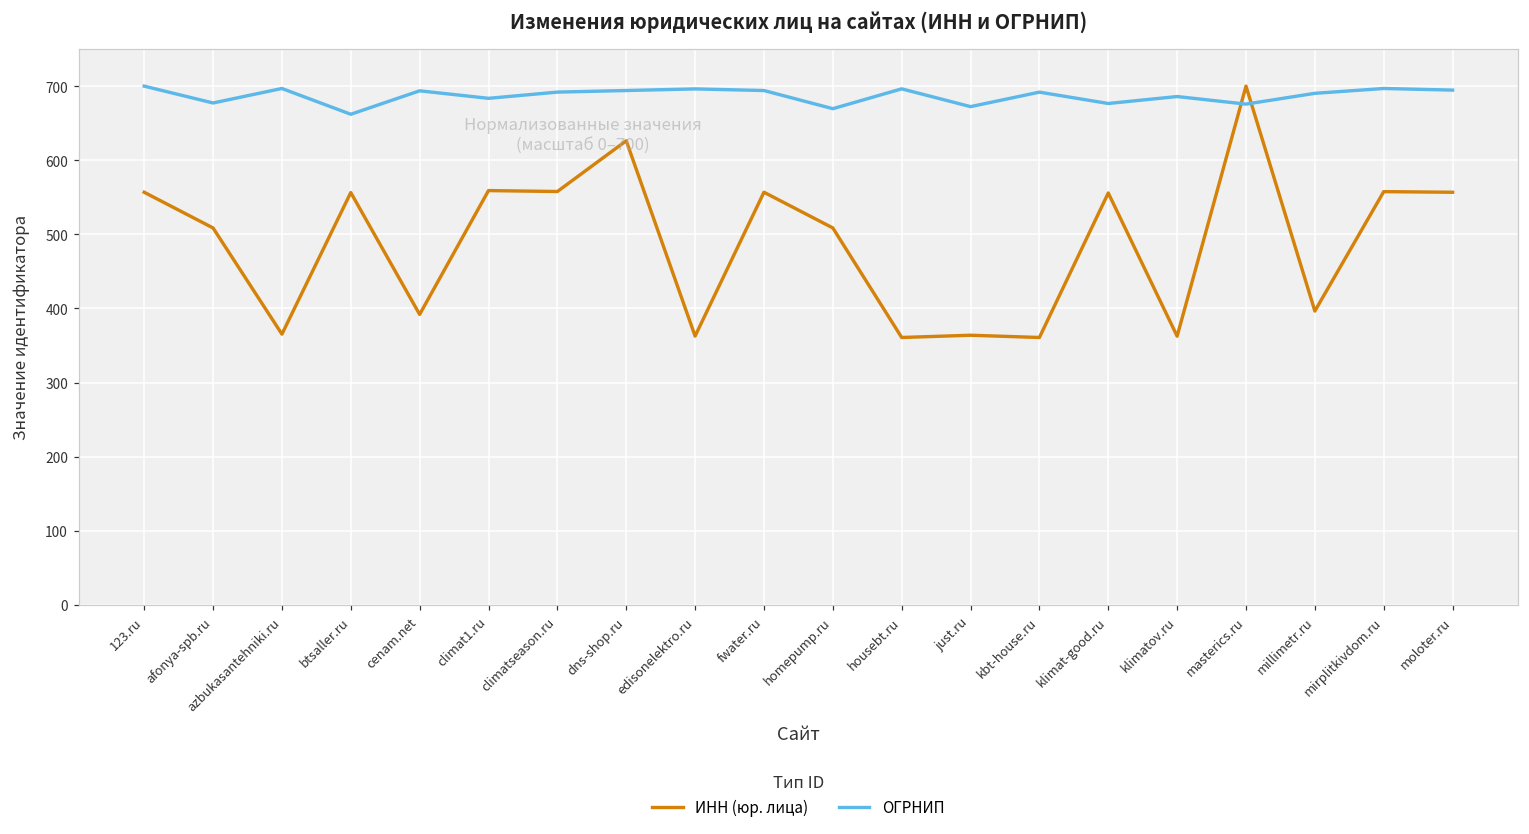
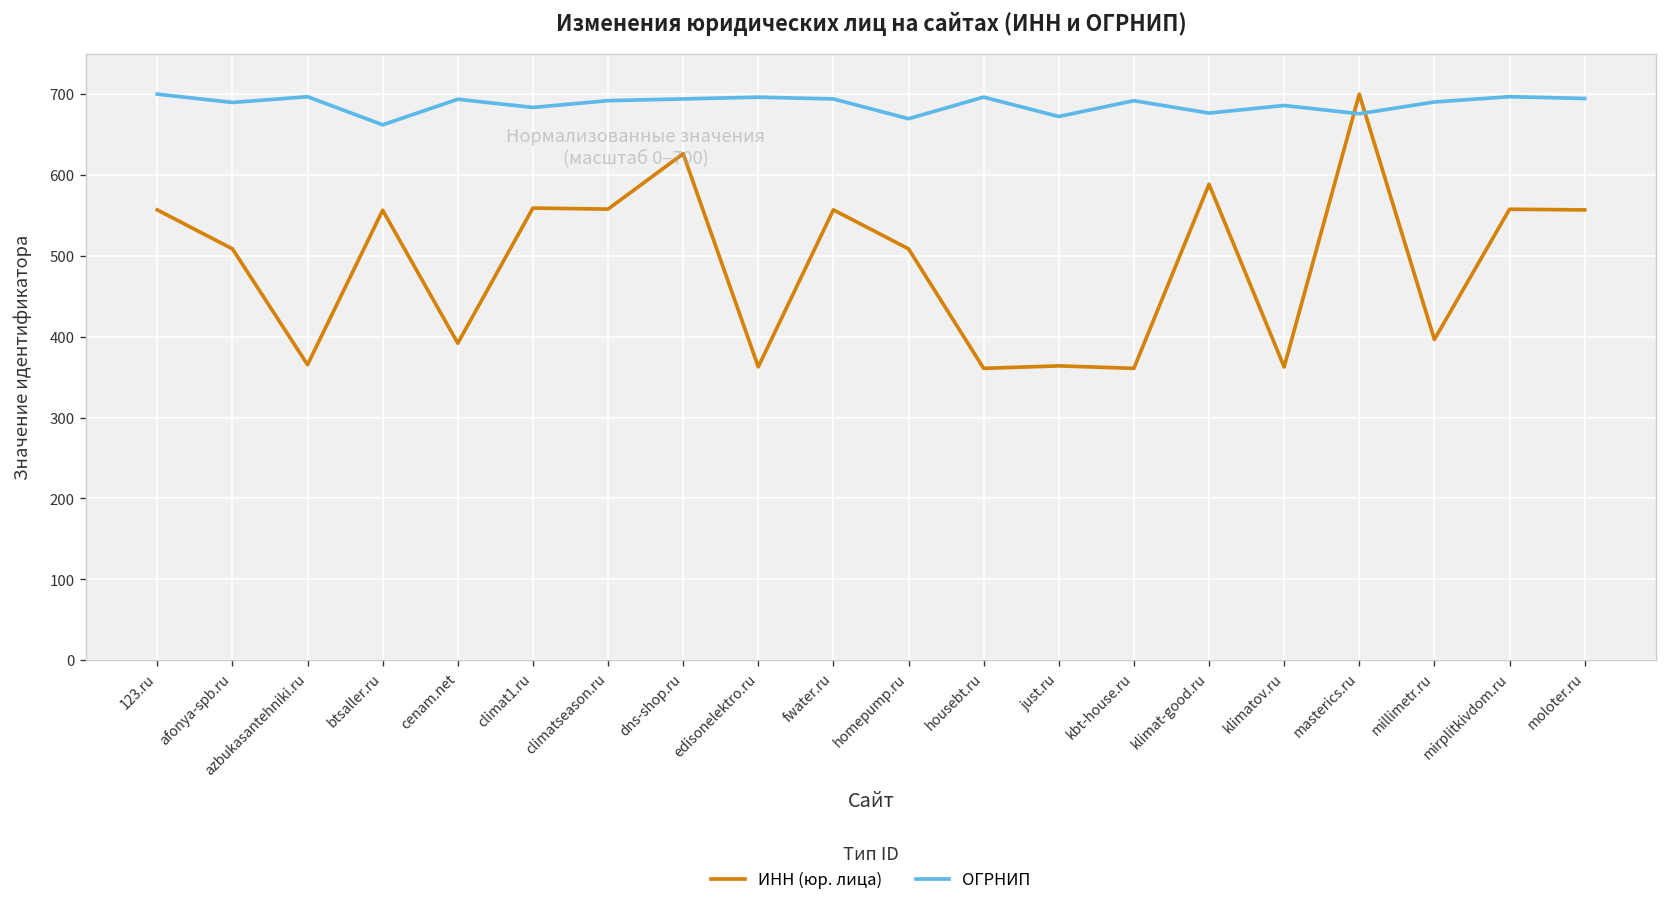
ОГРНИП, afonya-spb.ru: 680 -> 690
ИНН (юр. лица), klimat-good.ru: 560 -> 590
